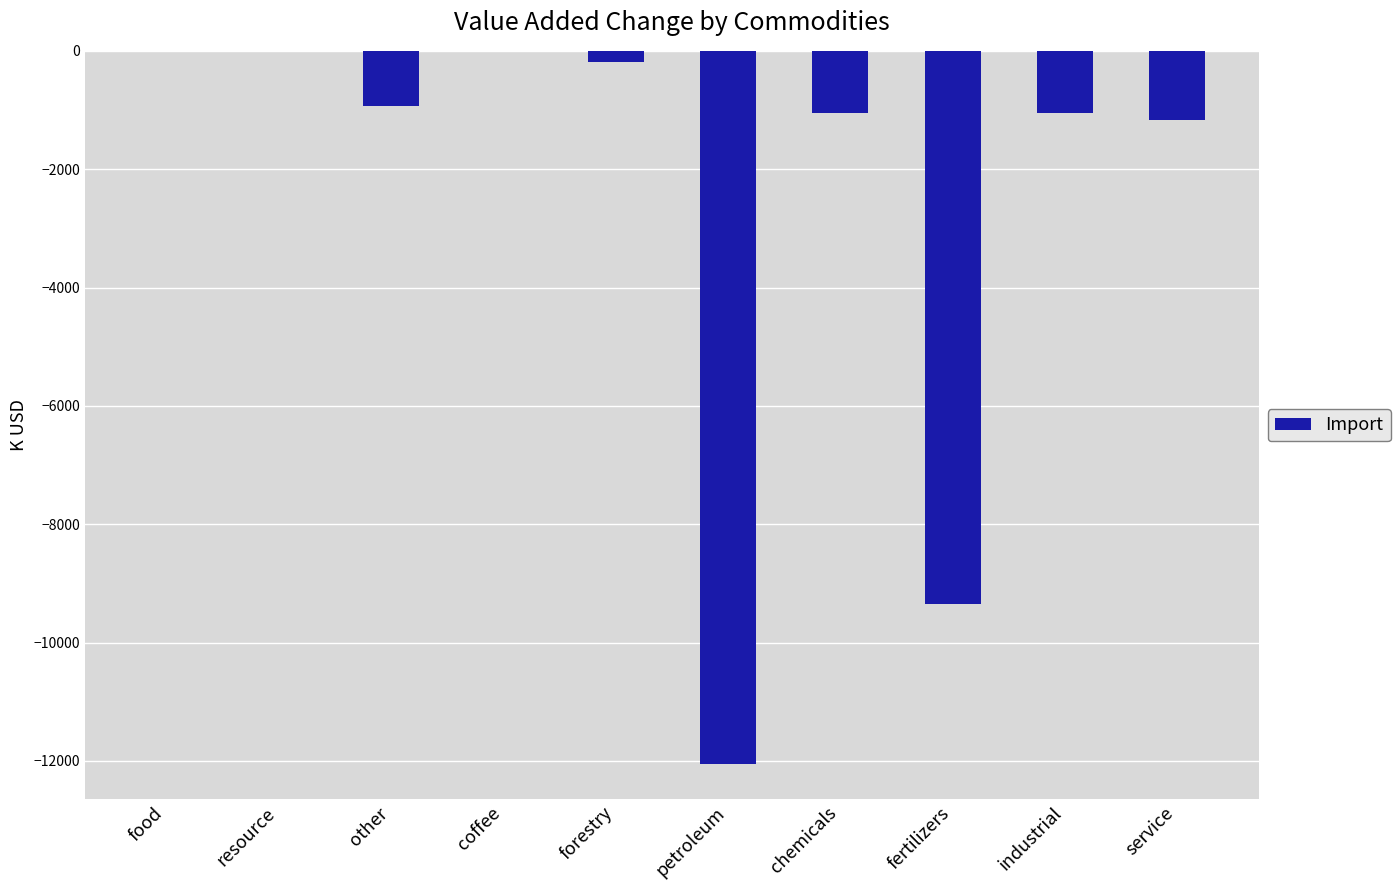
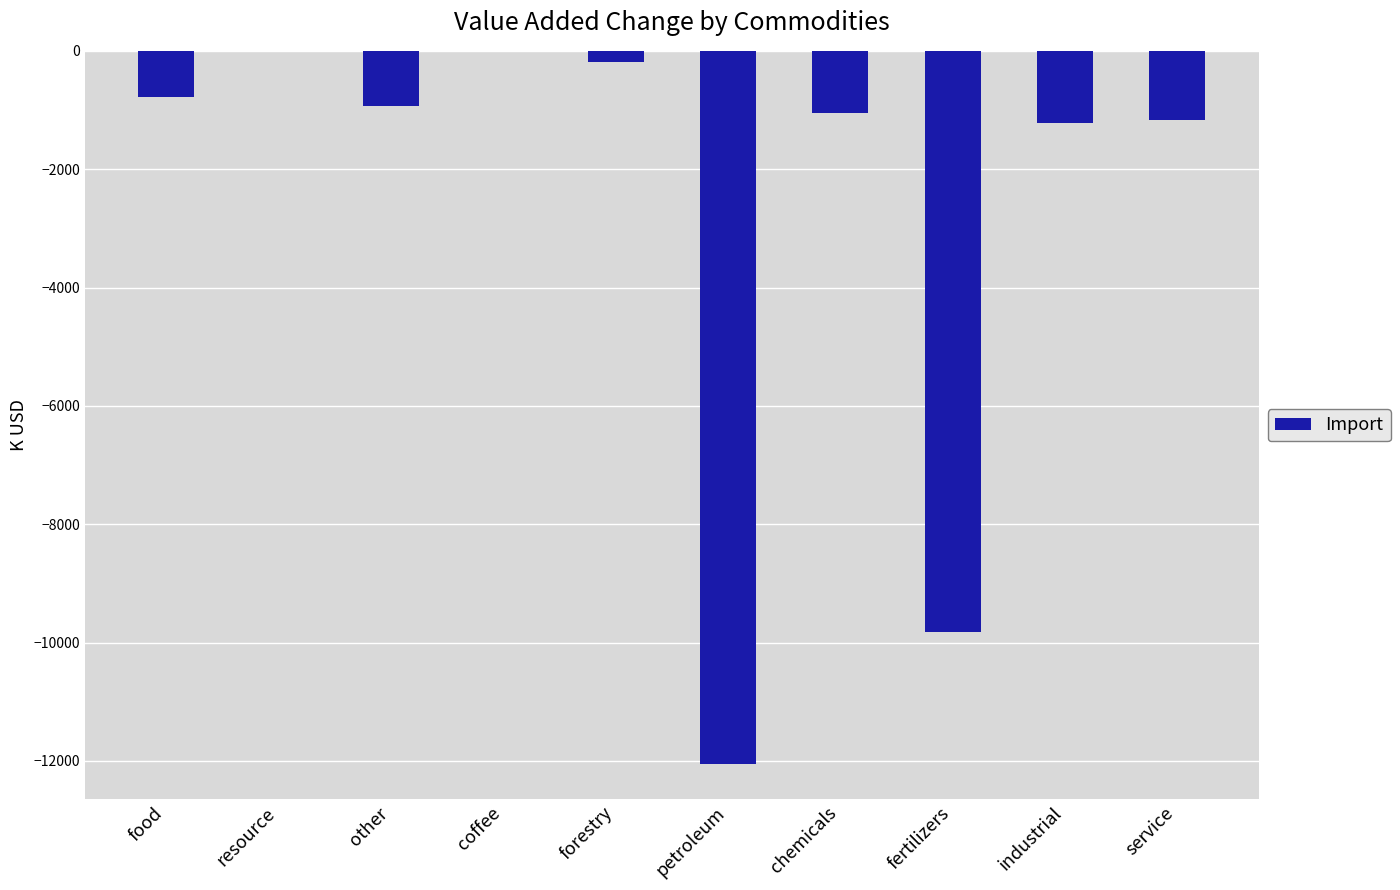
food: 0 -> -800
fertilizers: -9400 -> -9800
industrial: -1100 -> -1200
